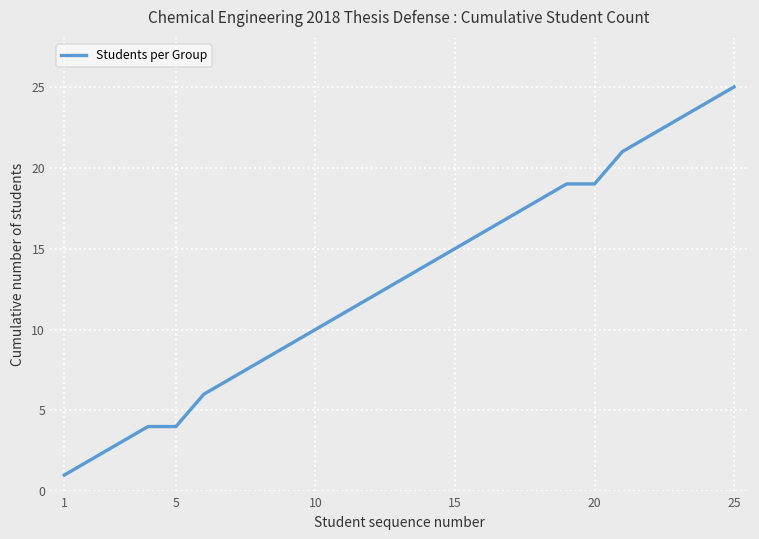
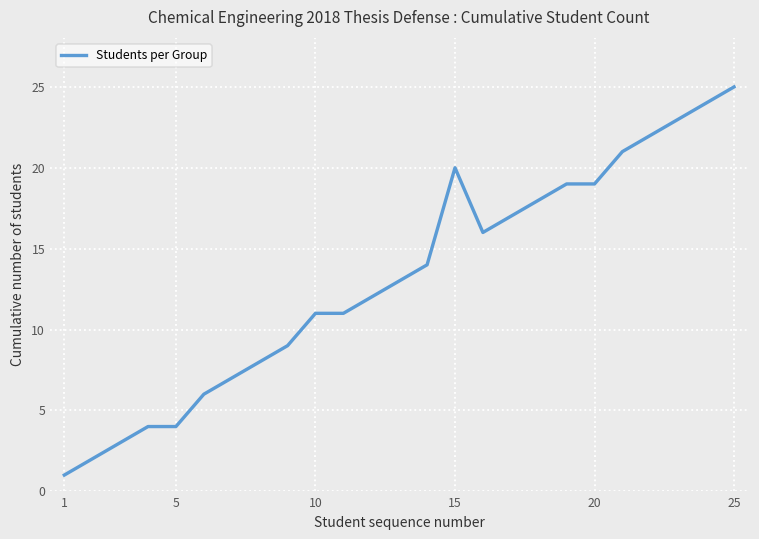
10: 10 -> 11
15: 15 -> 20
